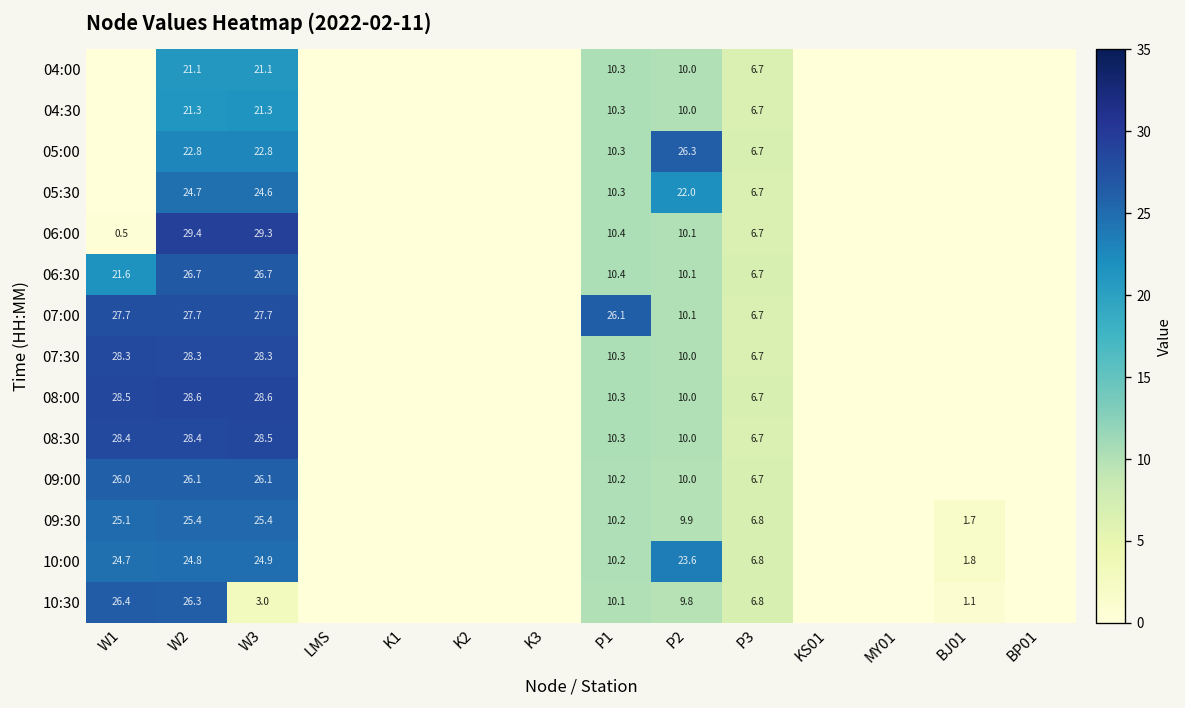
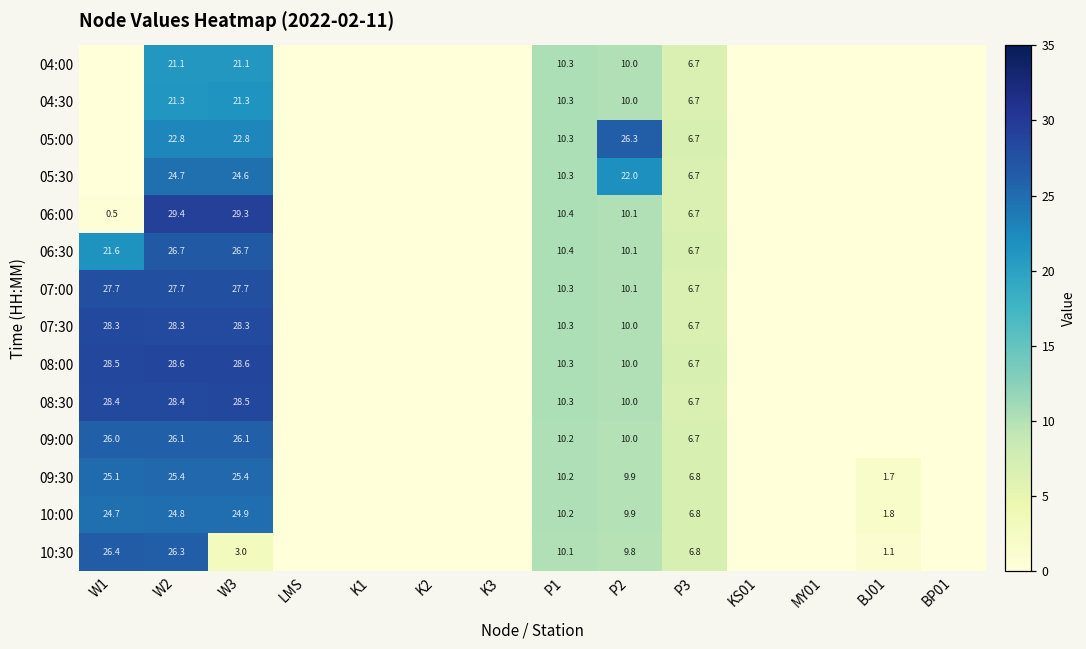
07:00, P1: 26.1 -> 10.3
10:00, P2: 23.6 -> 9.9
